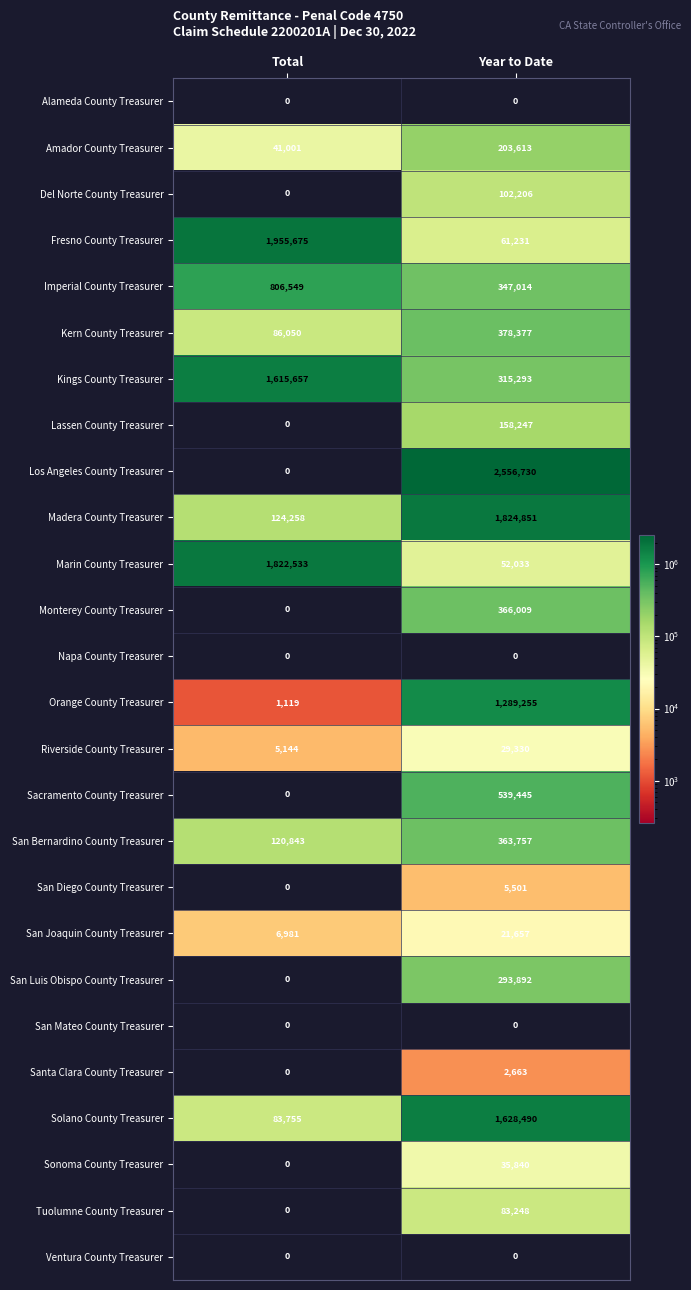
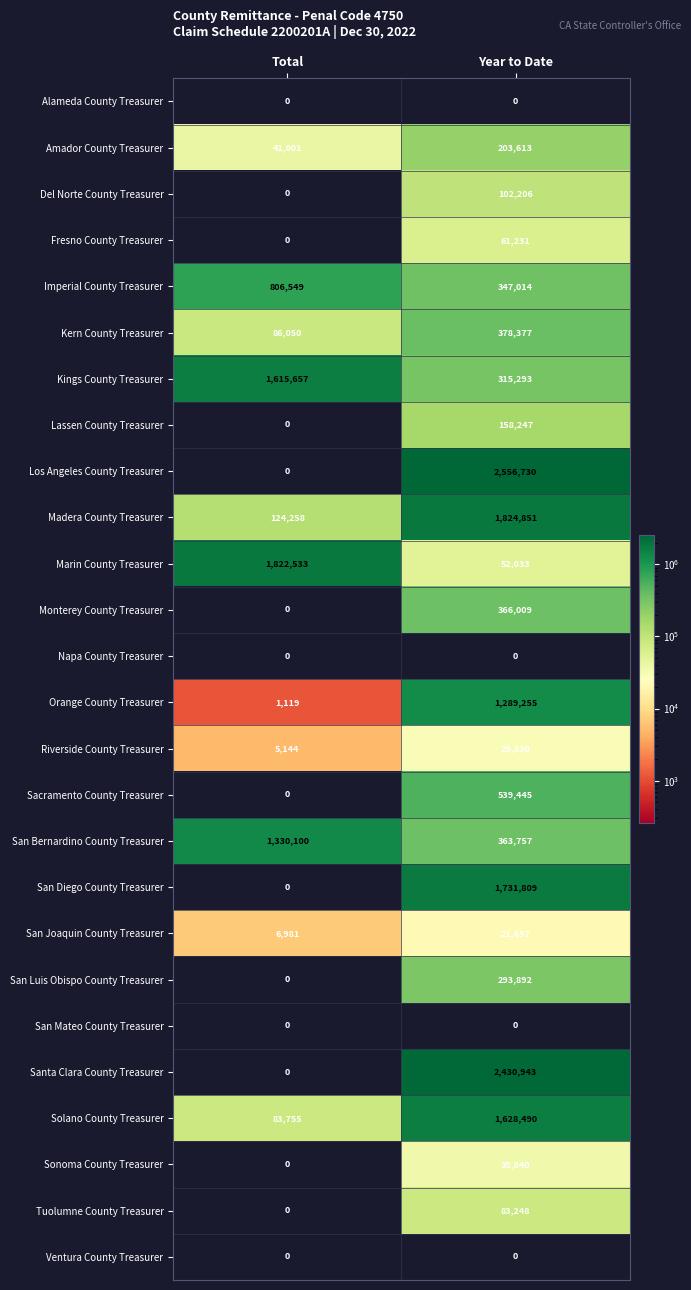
Fresno County Treasurer, Total: 1,955,675 -> 0
San Bernardino County Treasurer, Total: 120,843 -> 1,330,100
San Diego County Treasurer, Year to Date: 5,501 -> 1,731,809
Santa Clara County Treasurer, Year to Date: 2,663 -> 2,430,943
